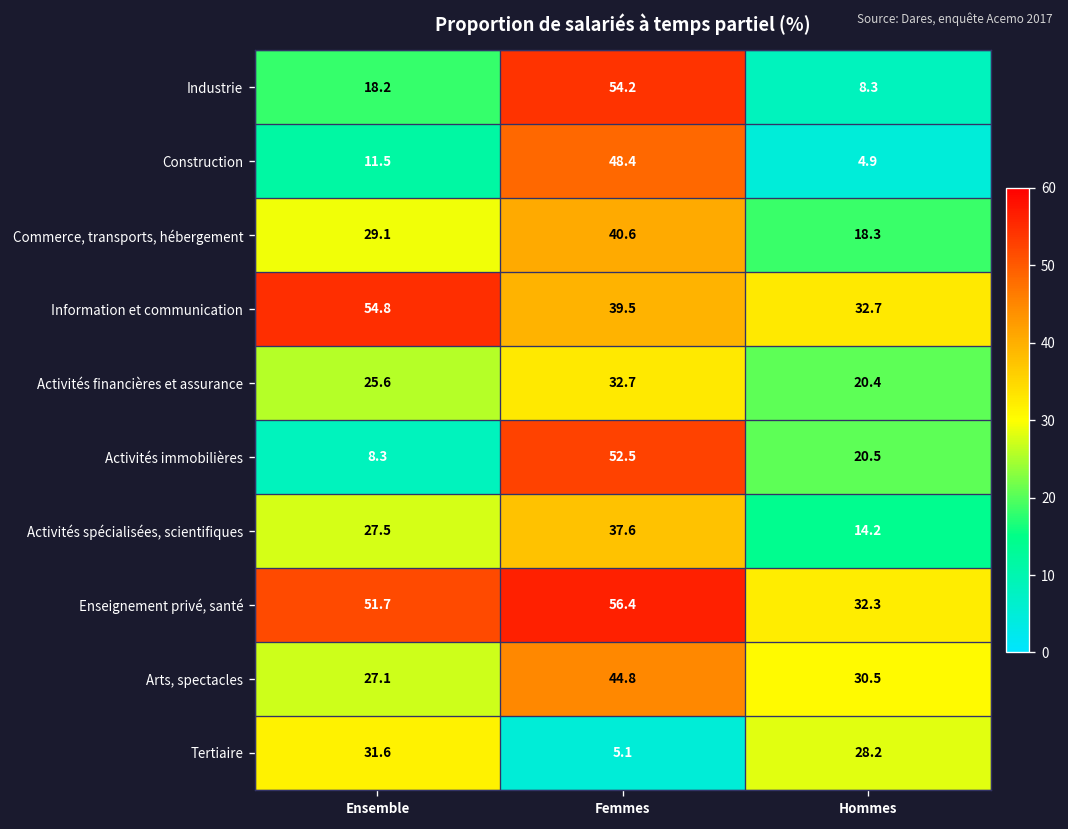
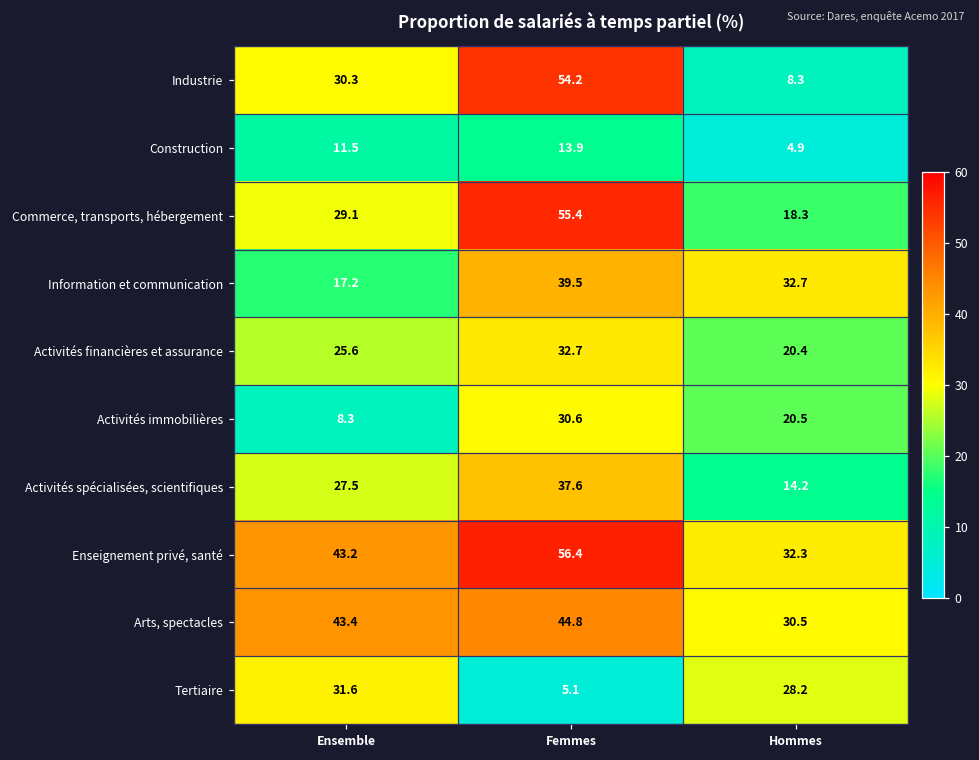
Industrie, Ensemble: 18.2 -> 30.3
Construction, Femmes: 48.4 -> 13.9
Commerce, transports, hébergement, Femmes: 40.6 -> 55.4
Information et communication, Ensemble: 54.8 -> 17.2
Activités immobilières, Femmes: 52.5 -> 30.6
Enseignement privé, santé, Ensemble: 51.7 -> 43.2
Arts, spectacles, Ensemble: 27.1 -> 43.4
